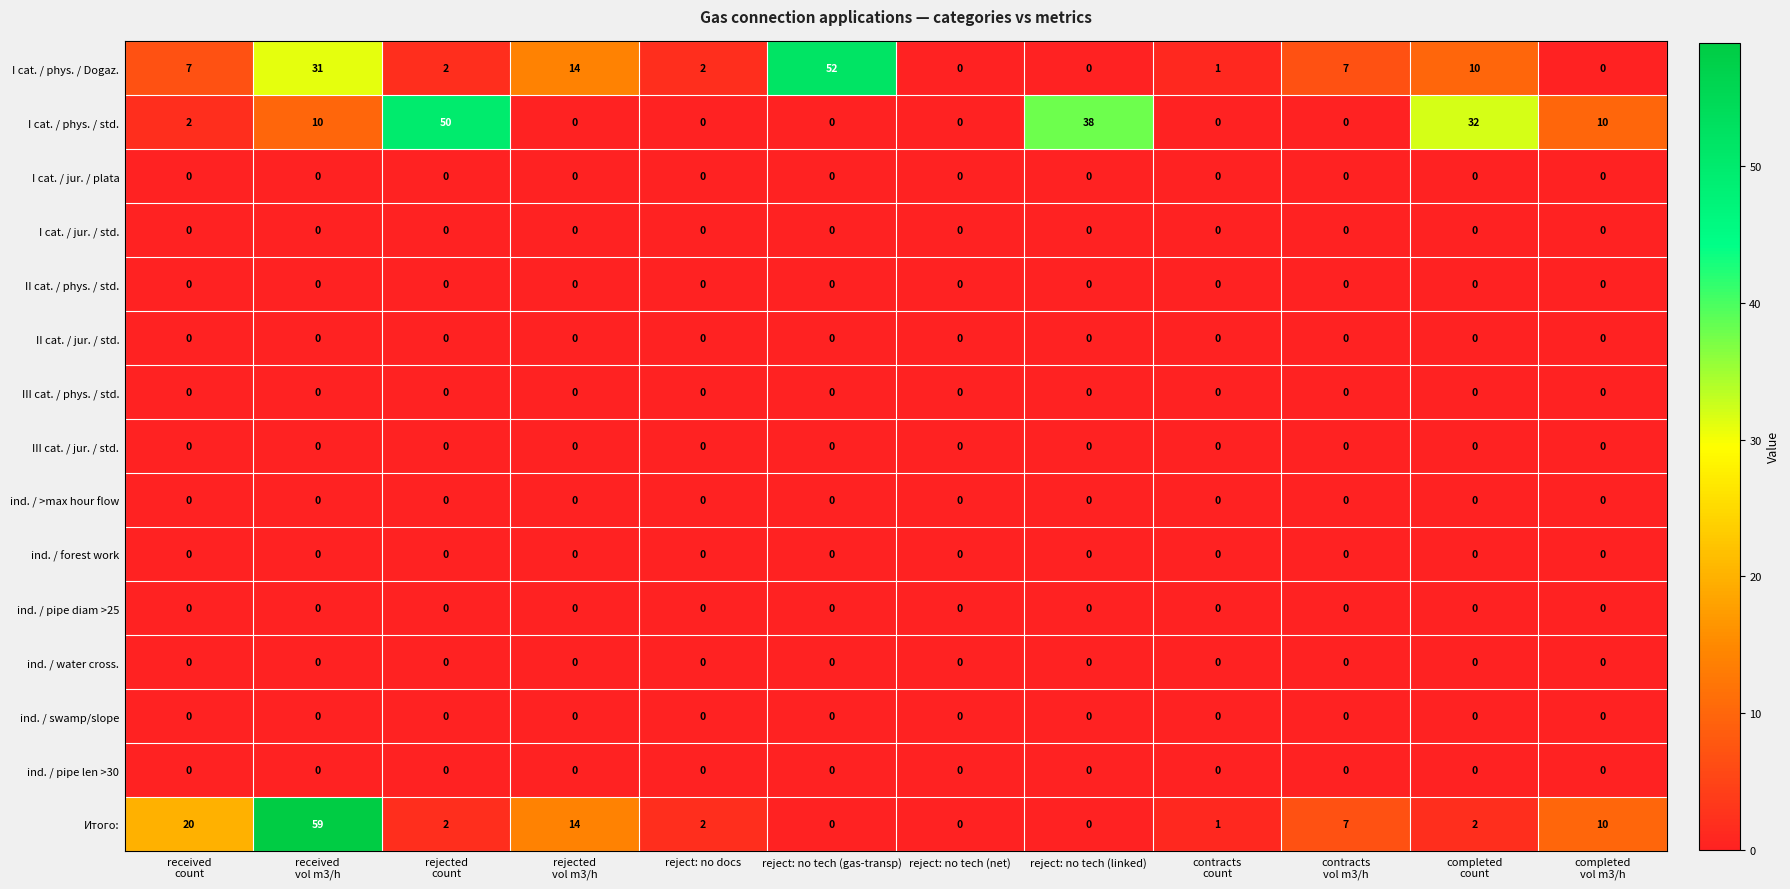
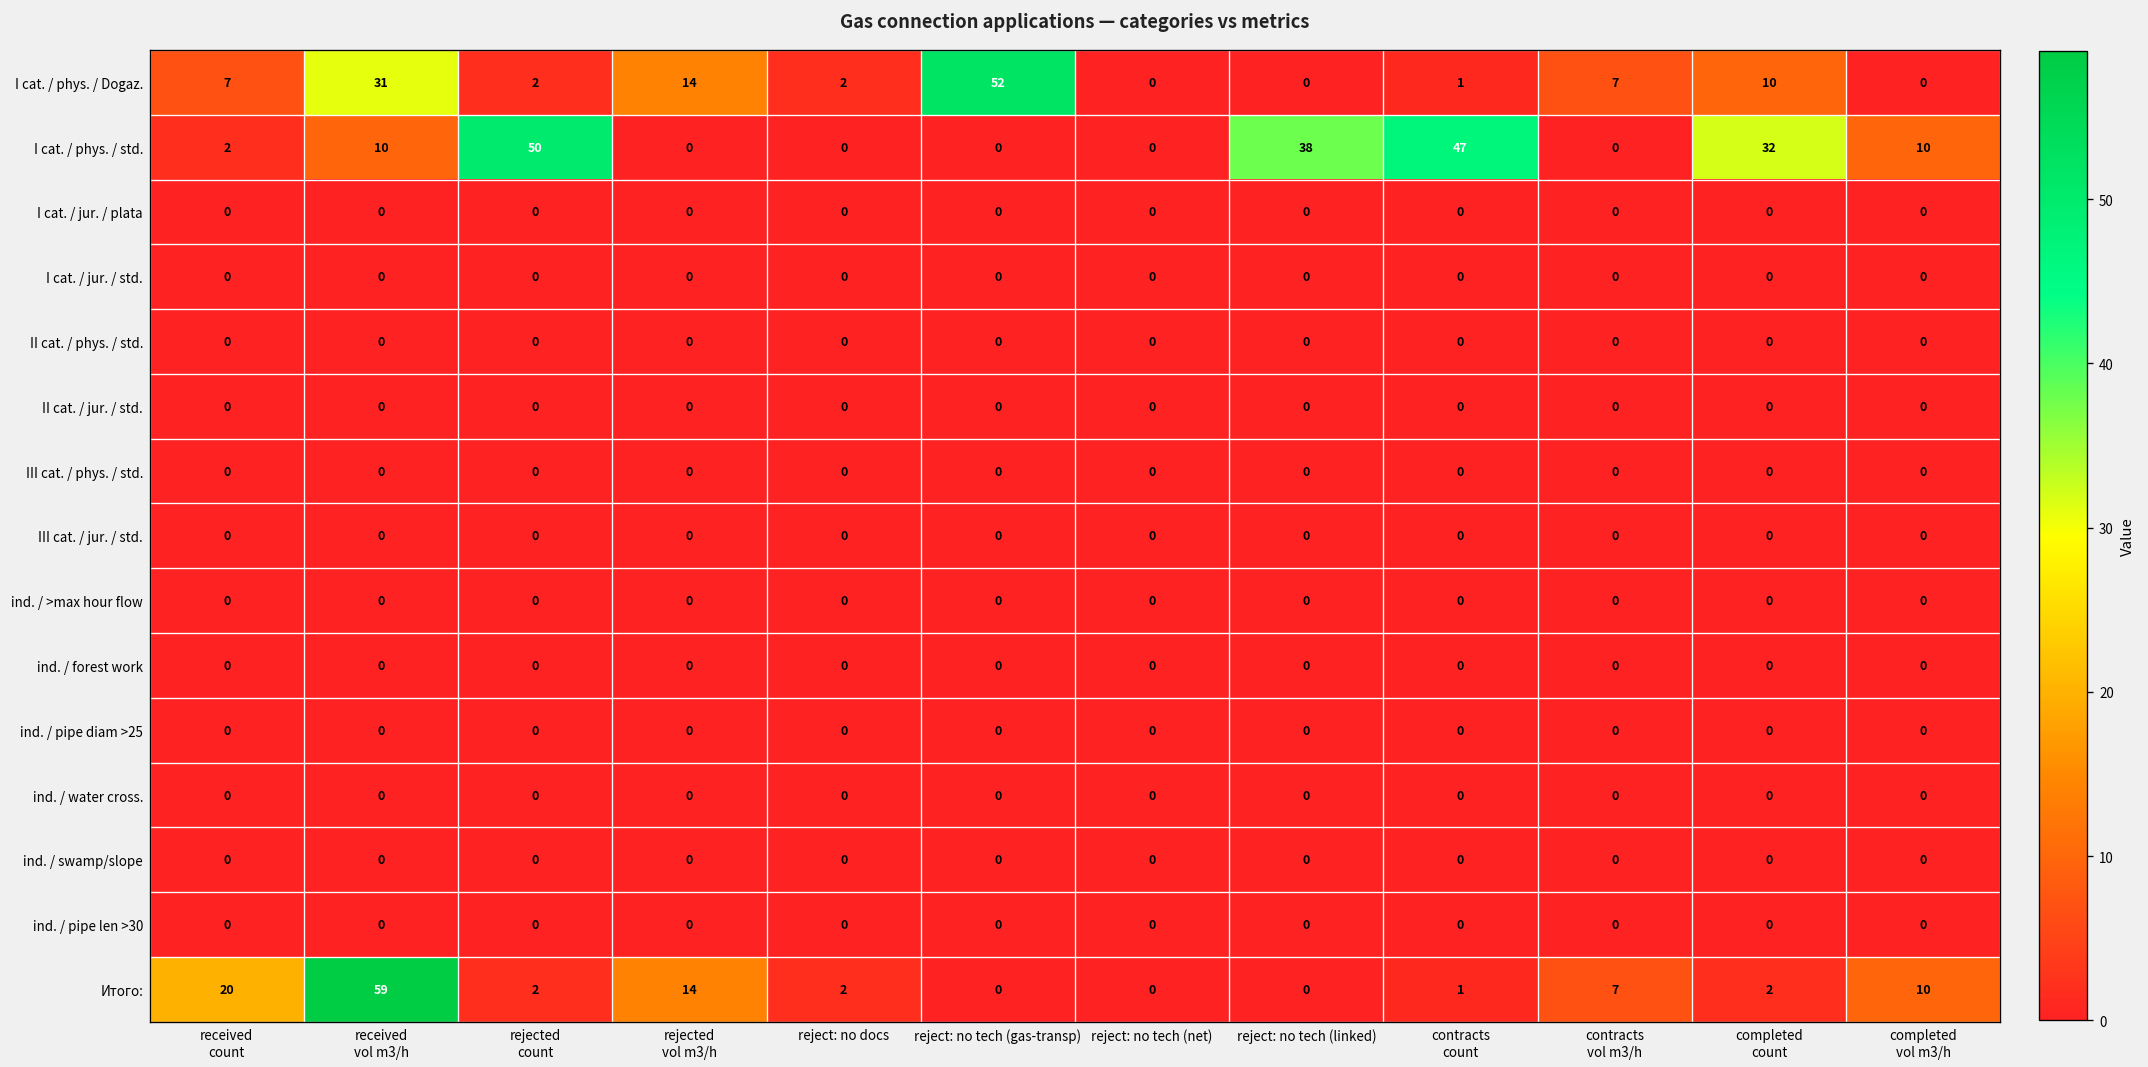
I cat. / phys. / std., contracts count: 0 -> 47
